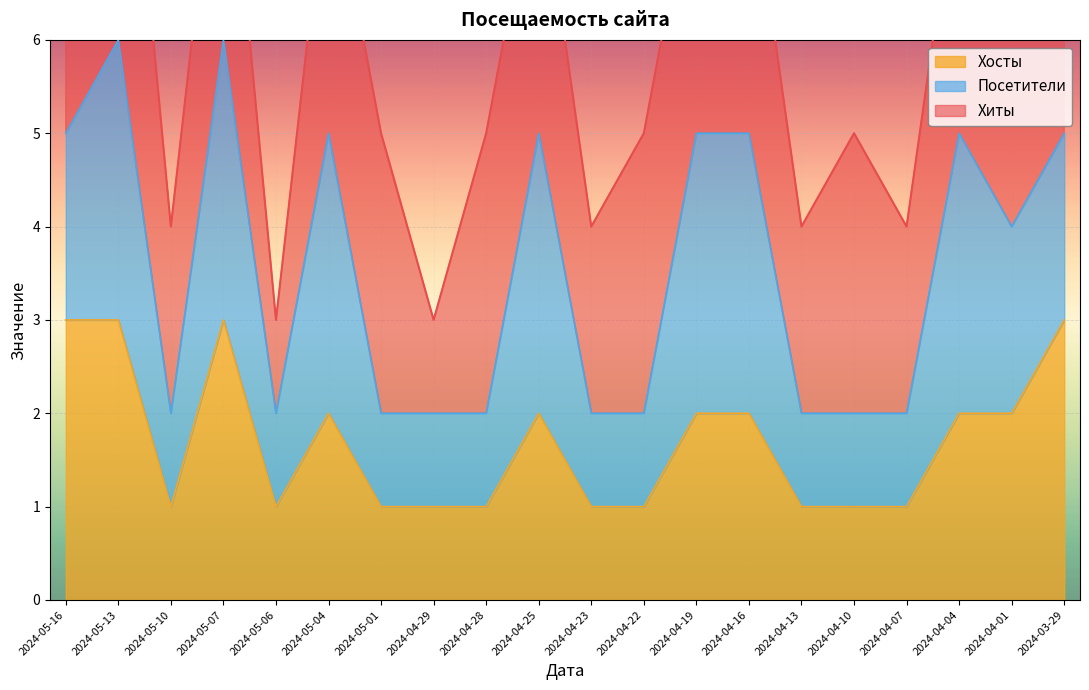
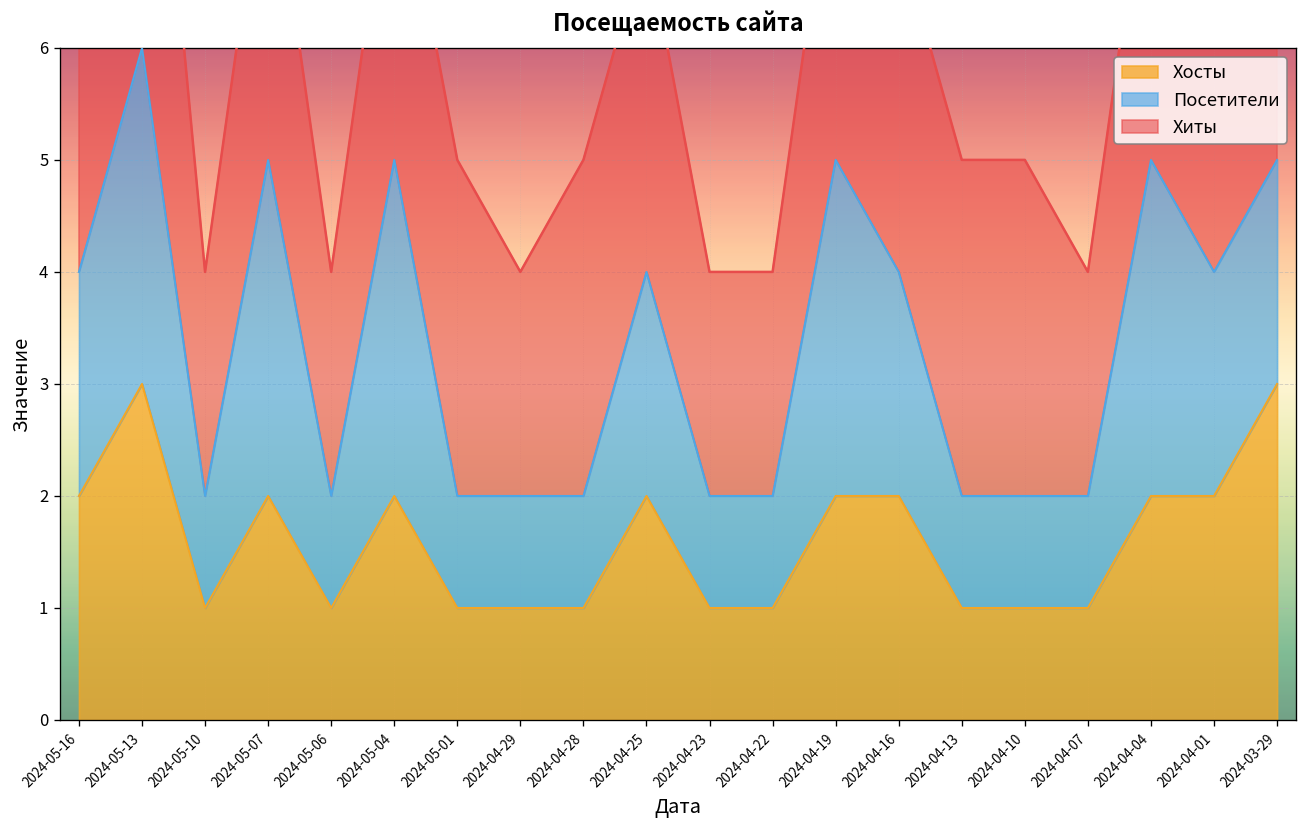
Хосты, 2024-05-16: 3 -> 2
Хосты, 2024-05-07: 3 -> 2
Хиты, 2024-05-06: 1 -> 2
Хиты, 2024-04-29: 1 -> 2
Посетители, 2024-04-25: 3 -> 2
Хиты, 2024-04-22: 3 -> 2
Посетители, 2024-04-16: 3 -> 2
Хиты, 2024-04-13: 2 -> 3
